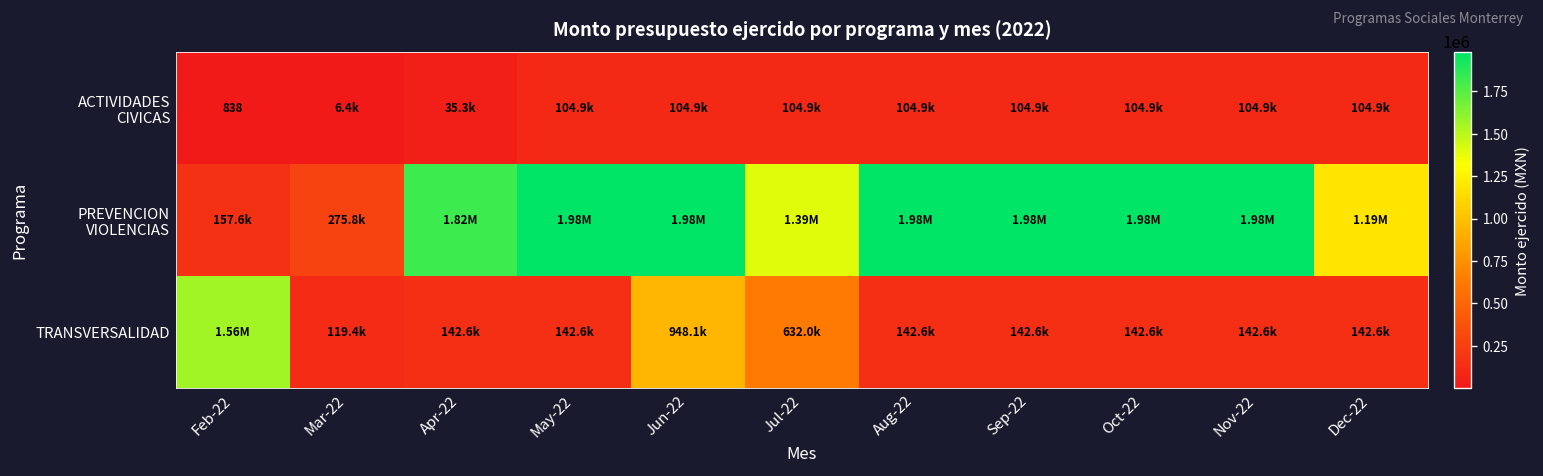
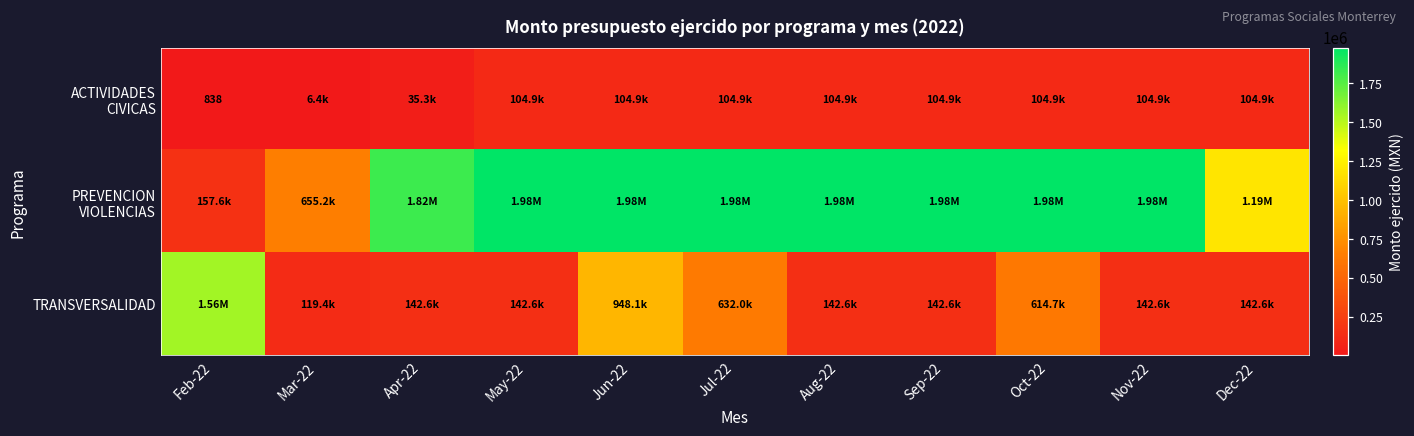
PREVENCION VIOLENCIAS, Mar-22: 275.8k -> 655.2k
PREVENCION VIOLENCIAS, Jul-22: 1.39M -> 1.98M
TRANSVERSALIDAD, Oct-22: 142.6k -> 614.7k
